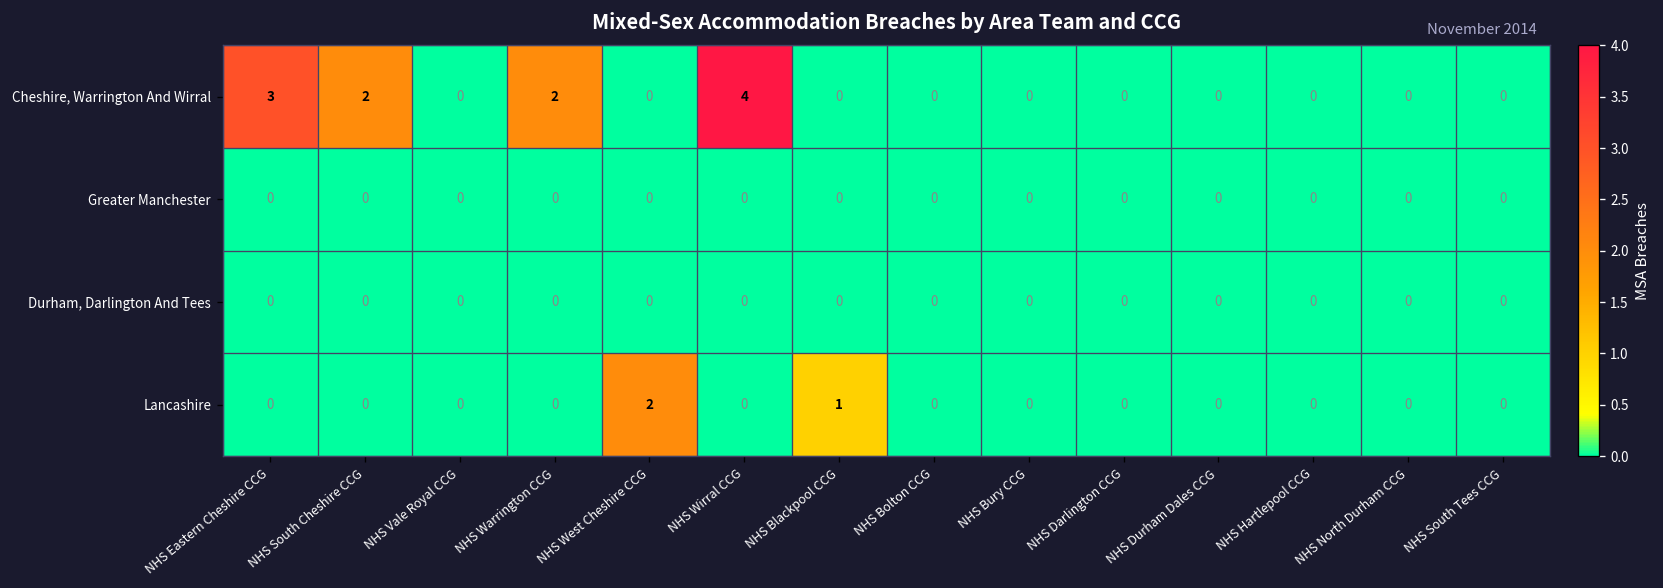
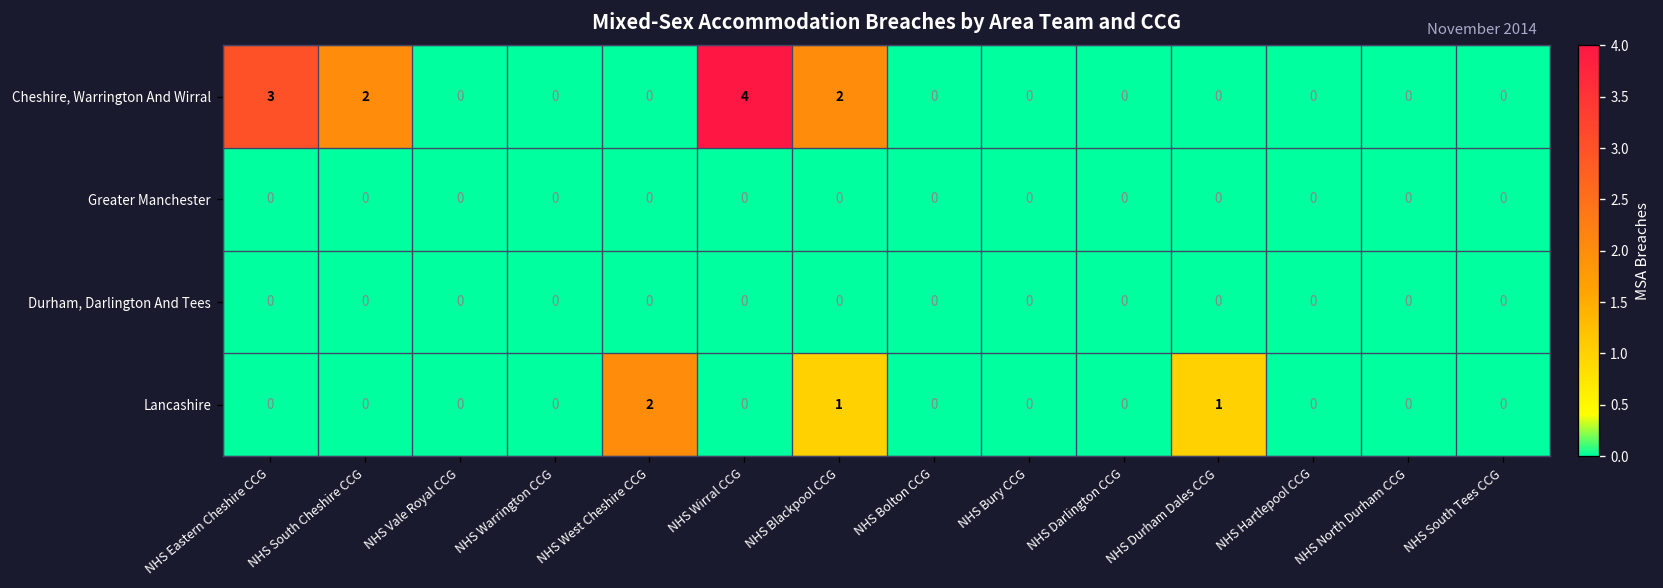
Cheshire, Warrington And Wirral, NHS Warrington CCG: 2 -> 0
Cheshire, Warrington And Wirral, NHS Blackpool CCG: 0 -> 2
Lancashire, NHS Durham Dales CCG: 0 -> 1
